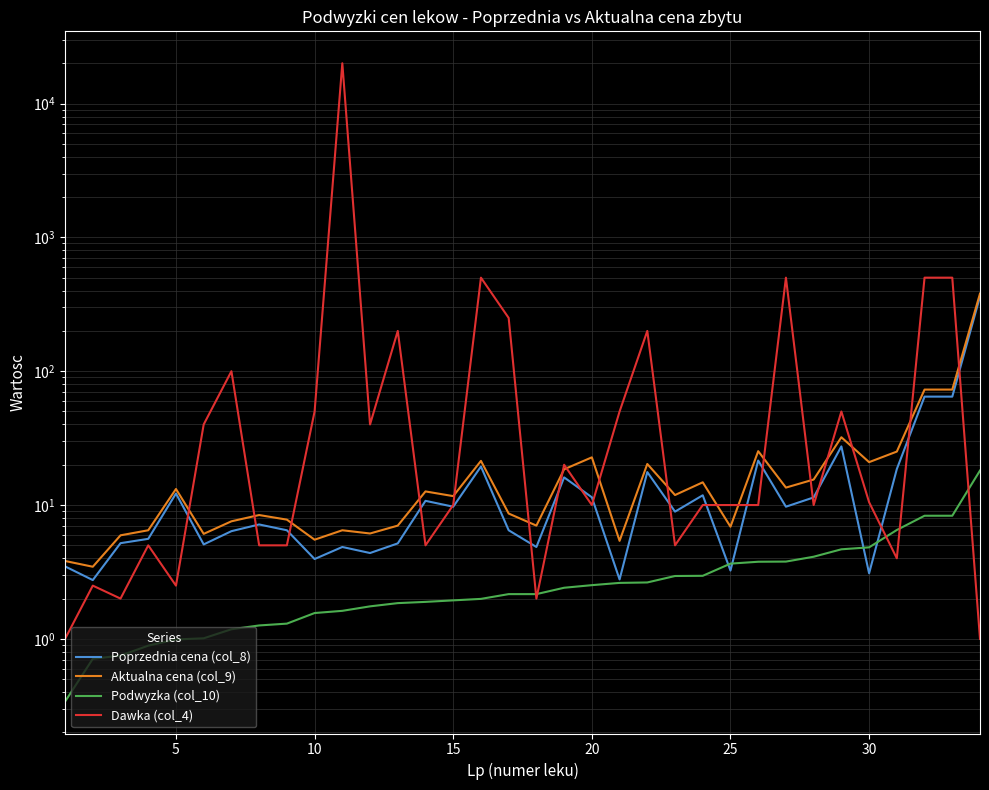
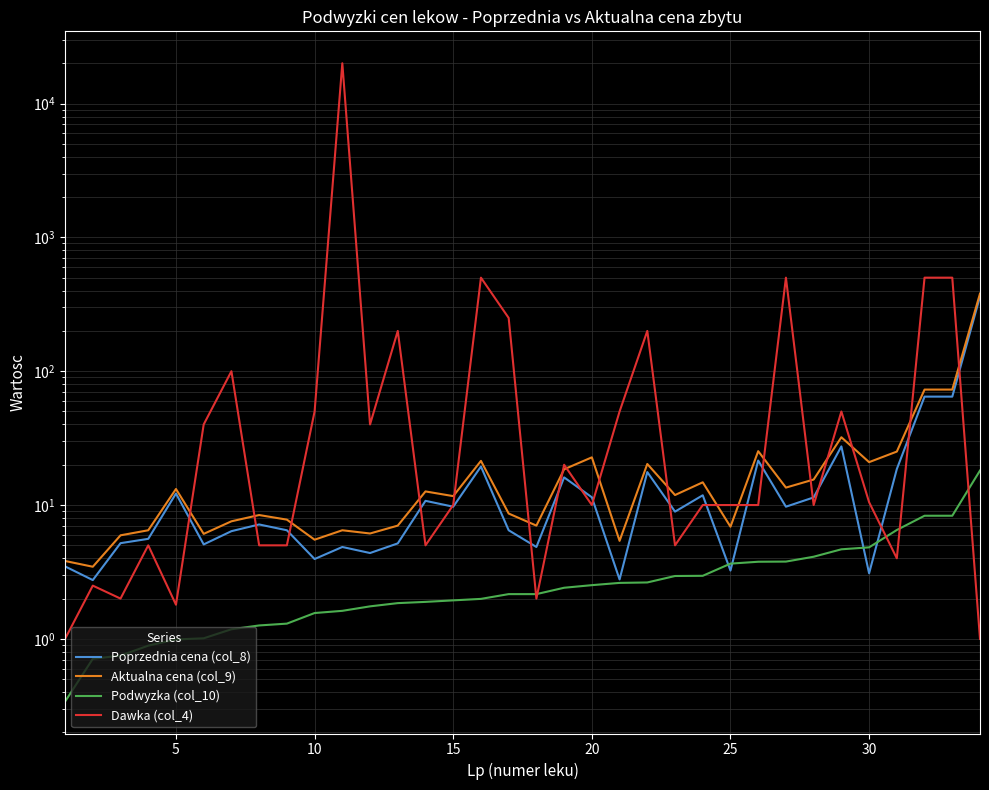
Dawka (col_4), 5: 2.5 -> 1.8
